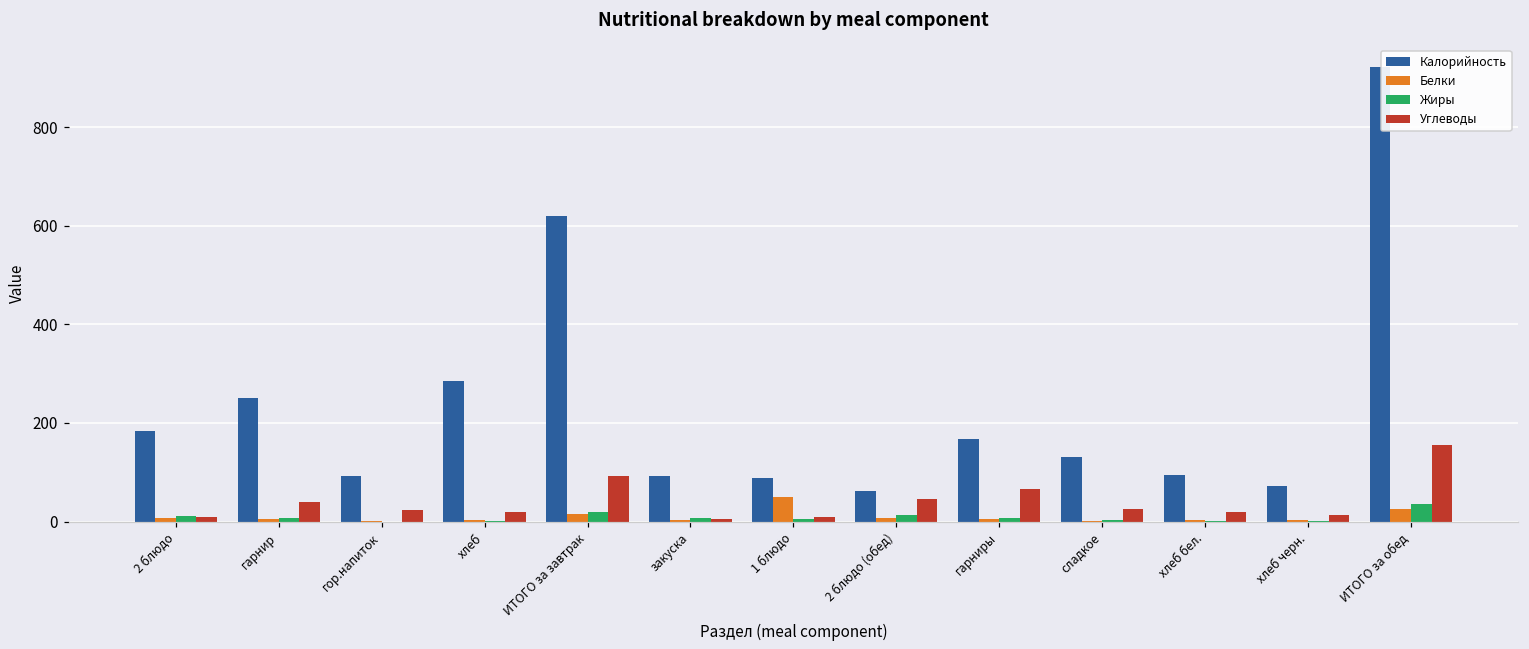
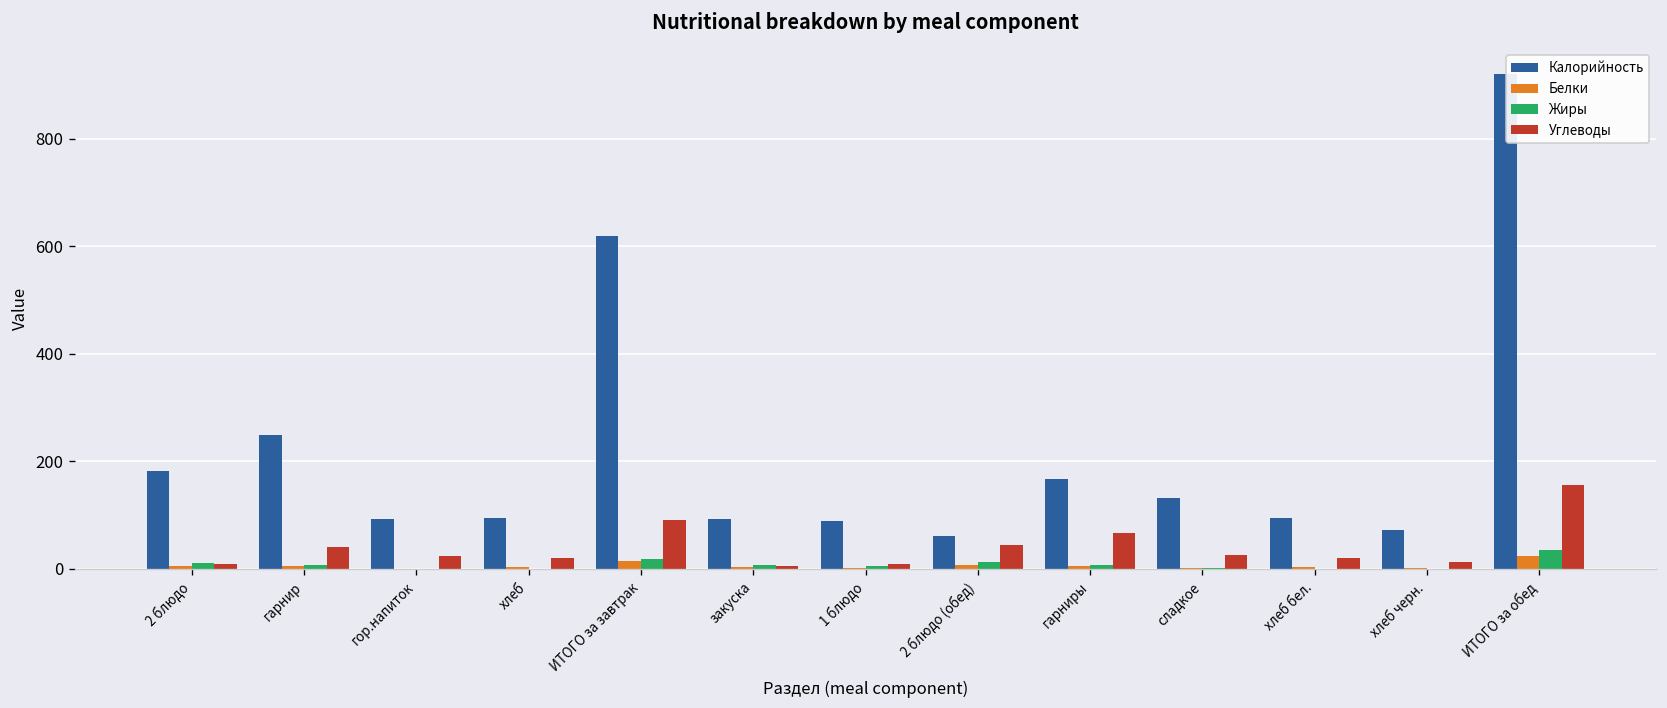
Калорийность, хлеб: 290 -> 90
Белки, 1 блюдо: 50 -> 0
